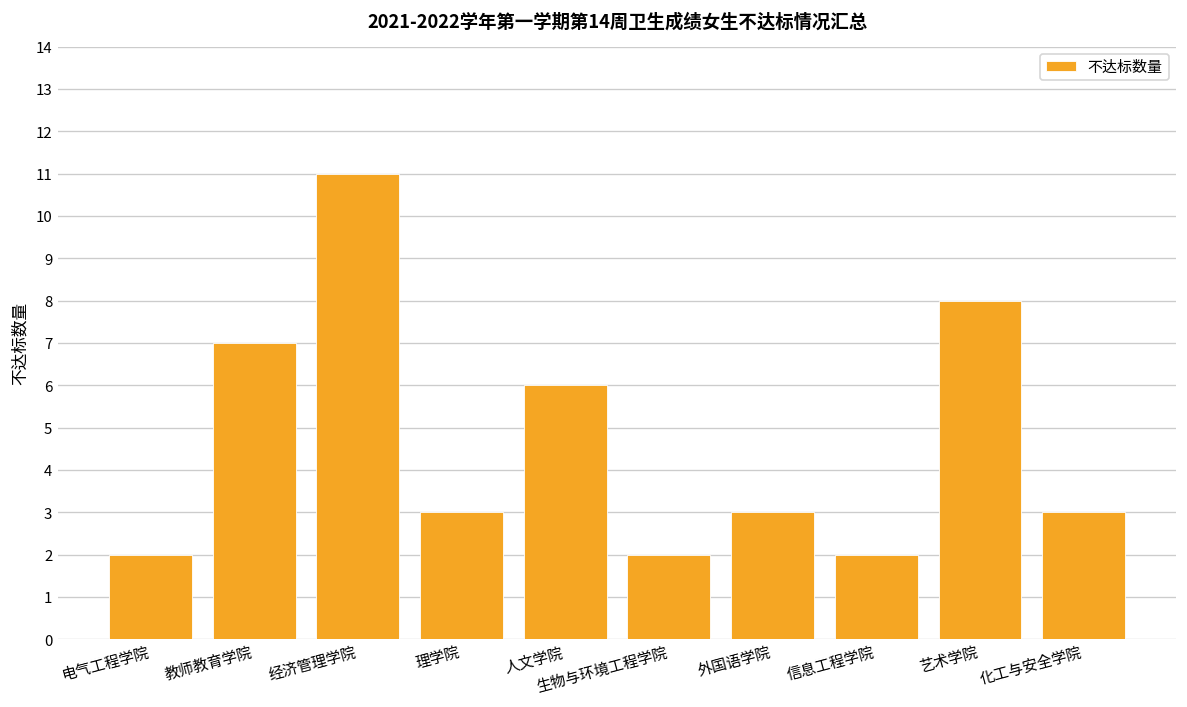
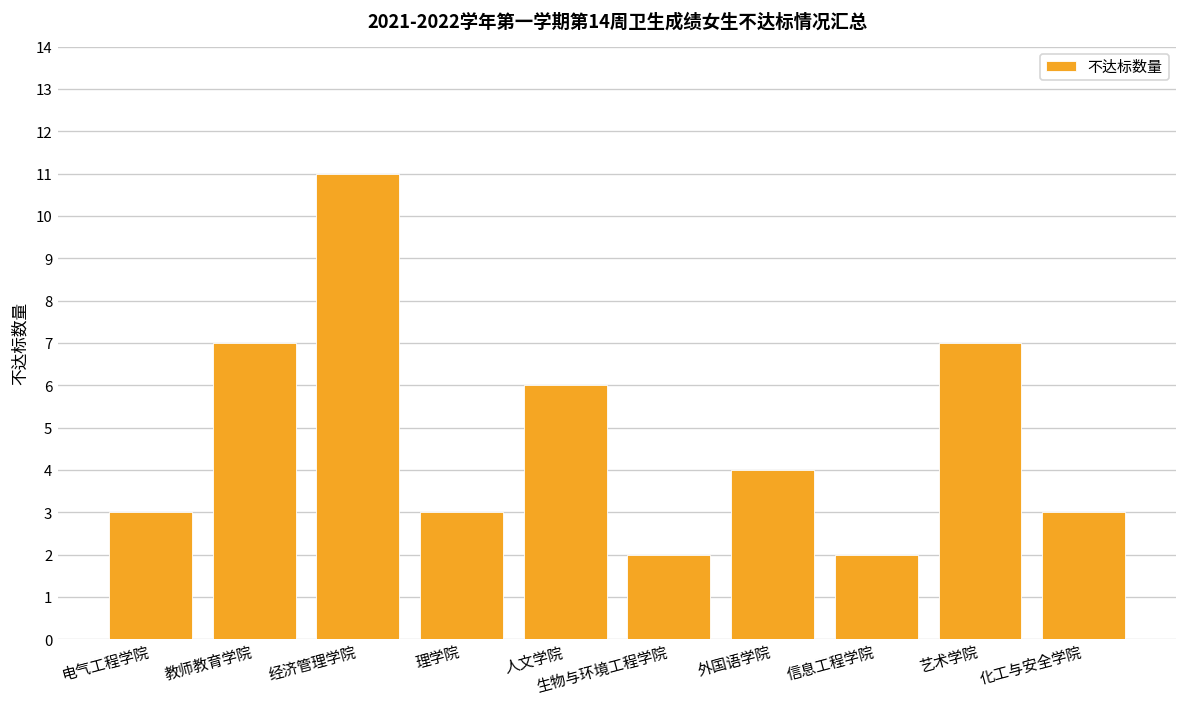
电气工程学院: 2 -> 3
外国语学院: 3 -> 4
艺术学院: 8 -> 7
